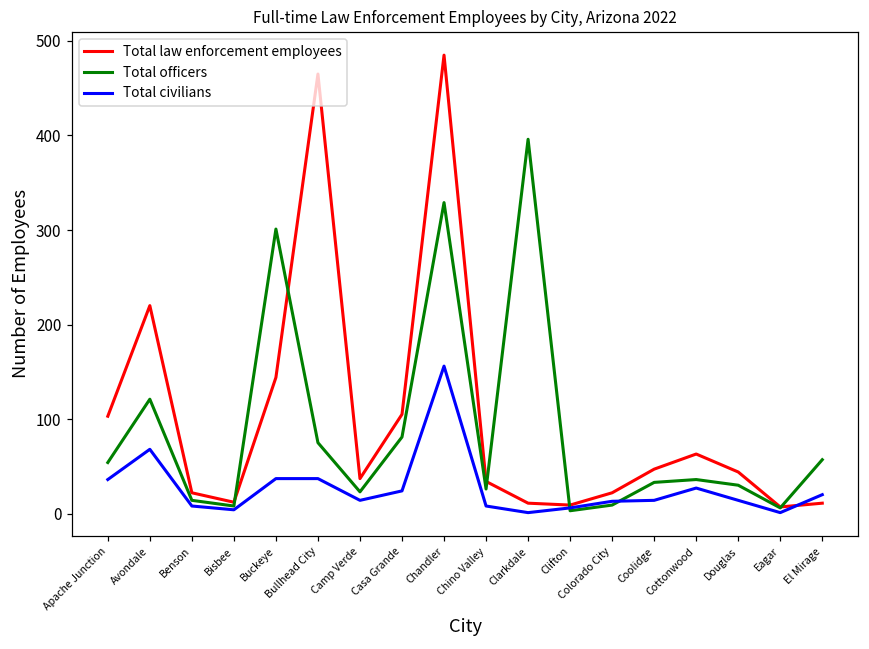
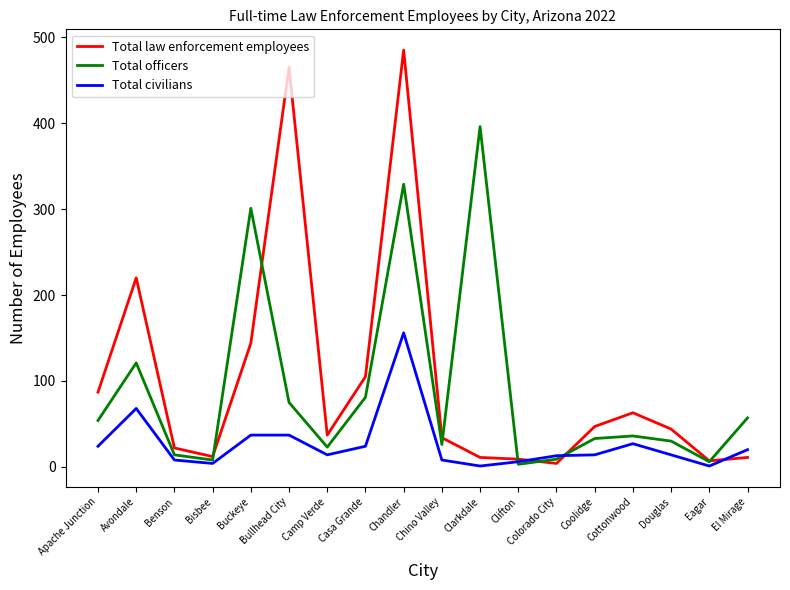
Total law enforcement employees, Apache Junction: 100 -> 90
Total civilians, Apache Junction: 40 -> 20
Total law enforcement employees, Colorado City: 20 -> 0
